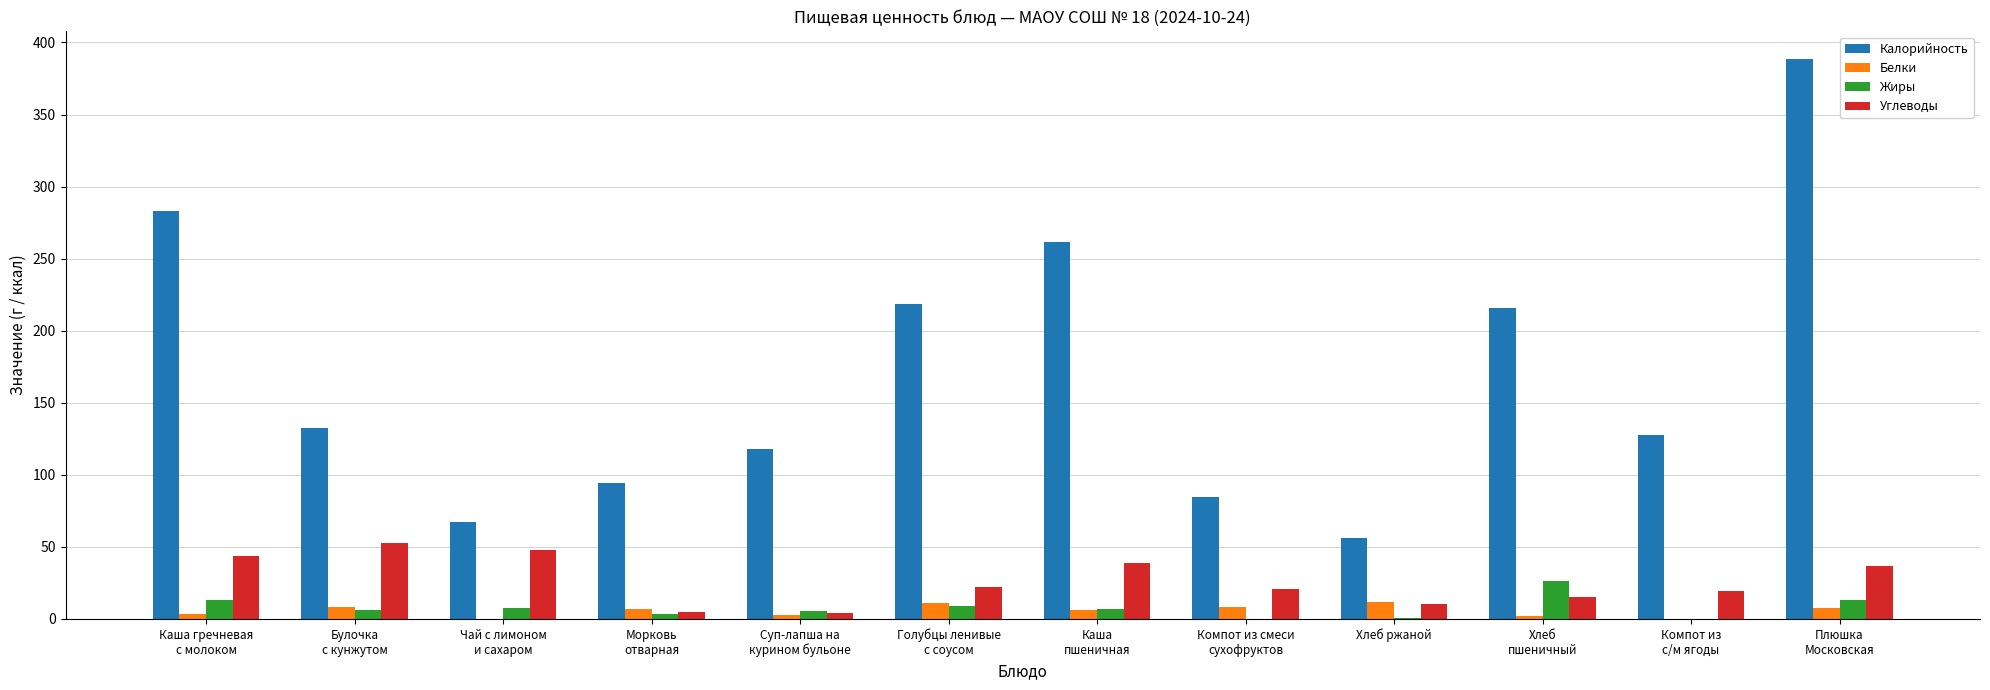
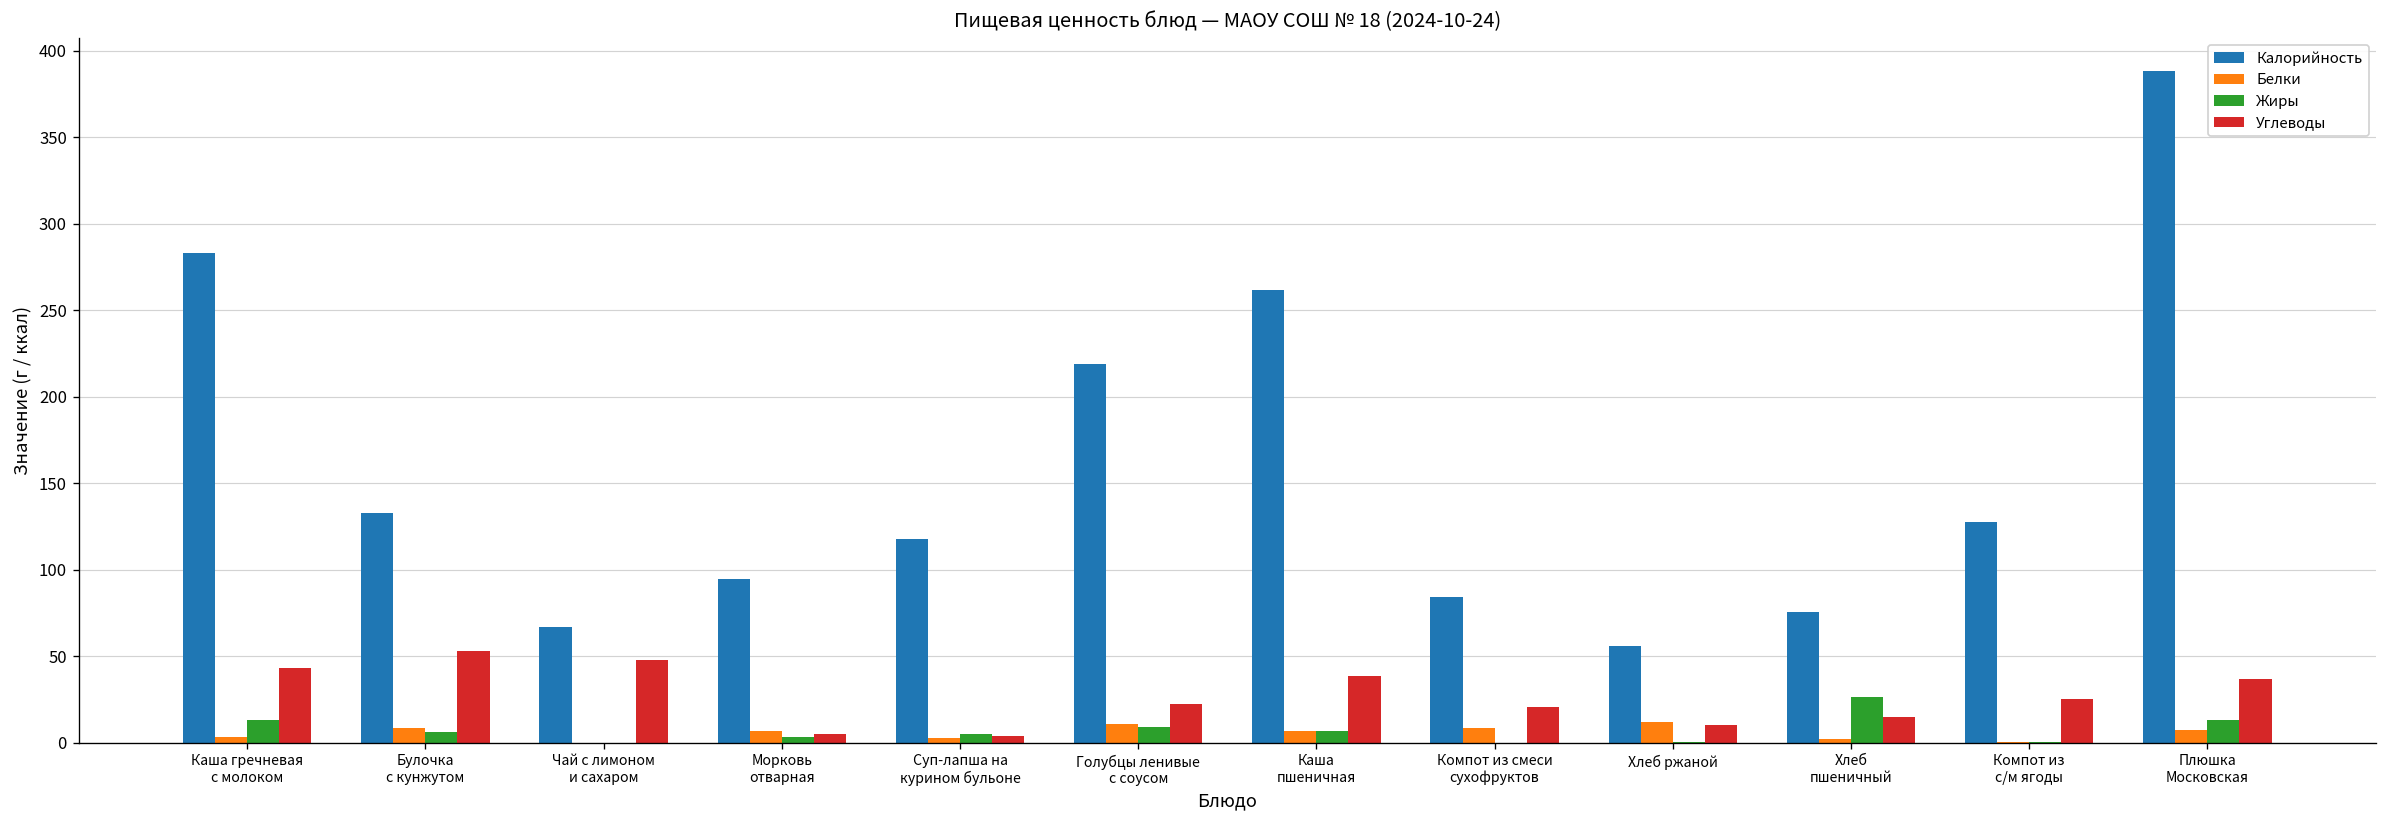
Жиры, Чай с лимоном и сахаром: 8 -> 0
Калорийность, Хлеб пшеничный: 216 -> 76
Углеводы, Компот из с/м ягоды: 20 -> 25
